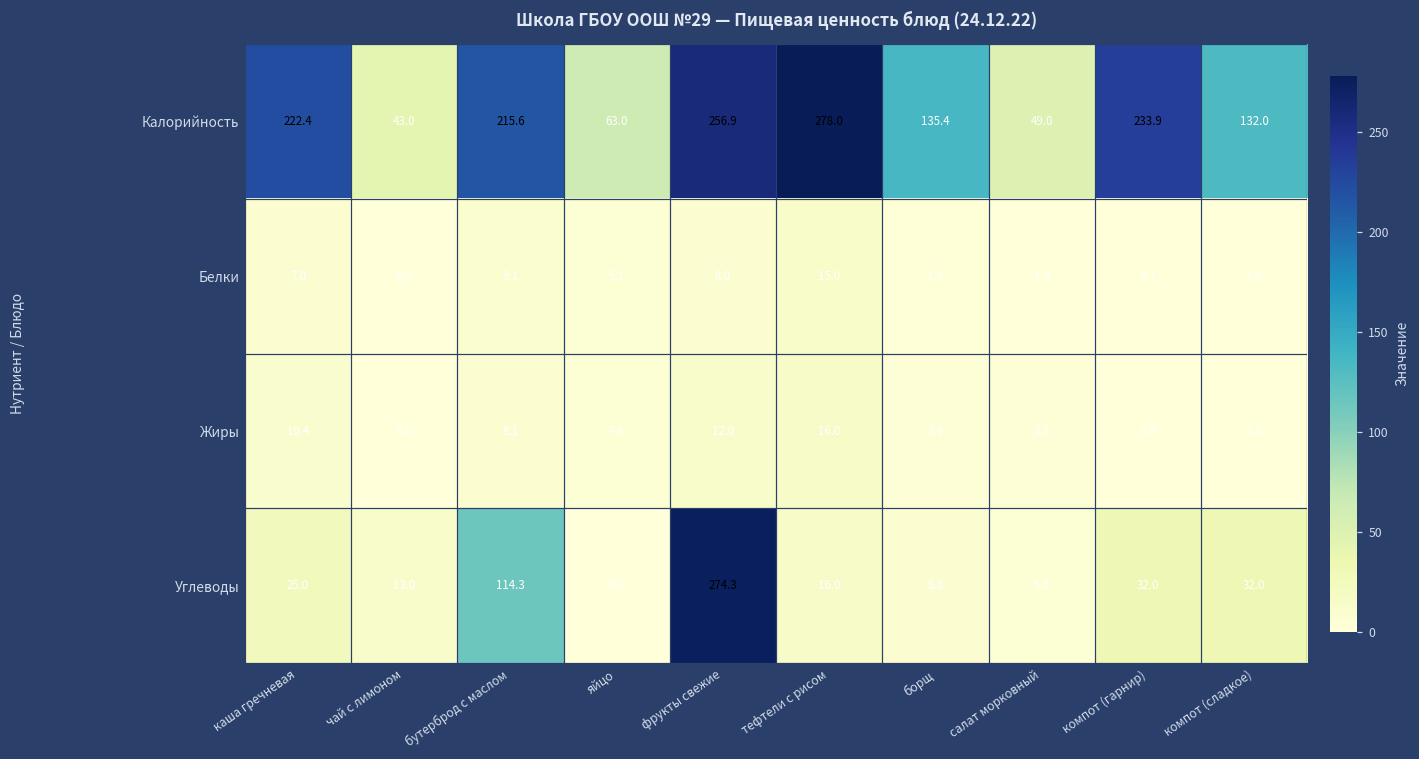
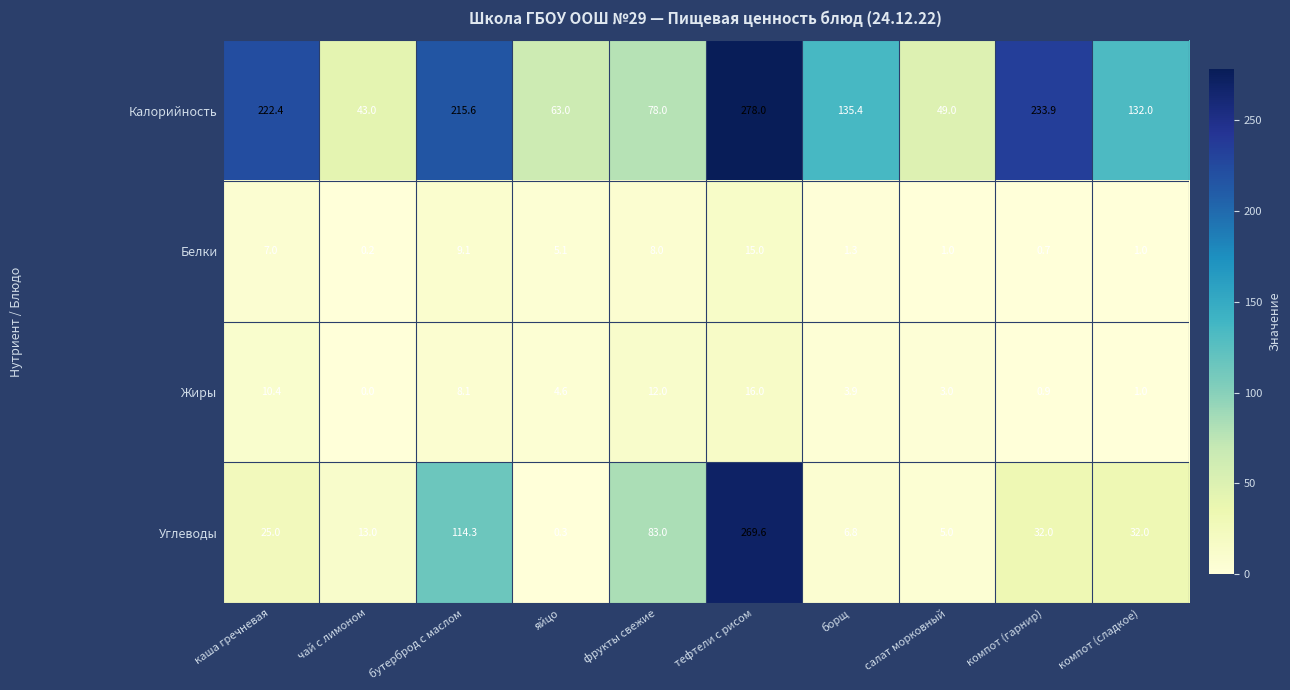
Калорийность, фрукты свежие: 256.9 -> 78.0
Углеводы, фрукты свежие: 274.3 -> 83.0
Углеводы, тефтели с рисом: 16.0 -> 269.6
